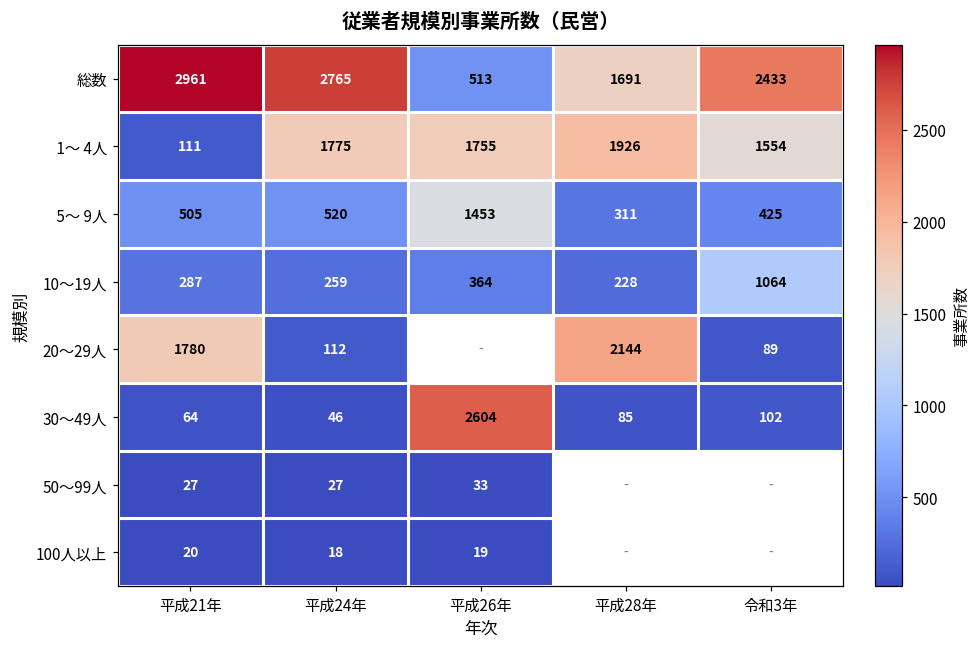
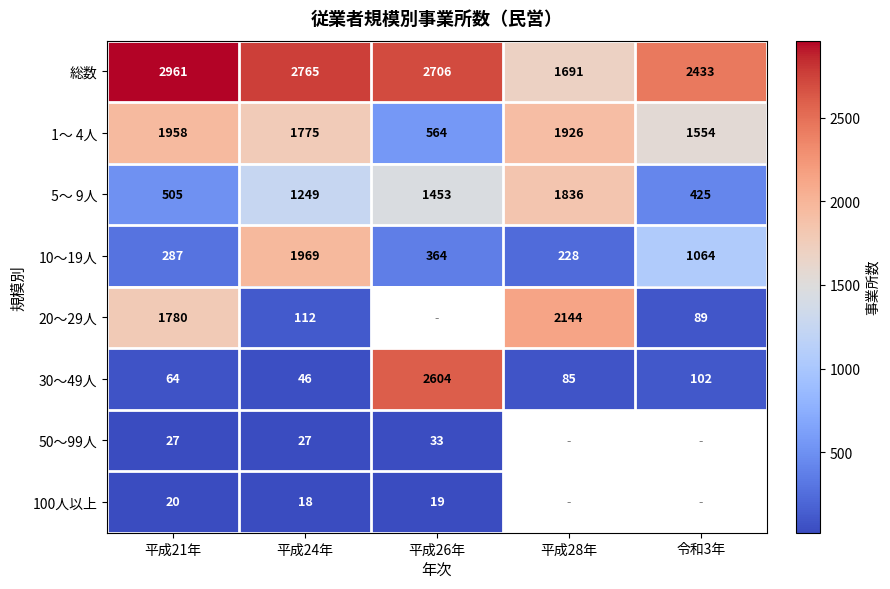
総数, 平成26年: 513 -> 2706
1～ 4人, 平成21年: 111 -> 1958
1～ 4人, 平成26年: 1755 -> 564
5～ 9人, 平成24年: 520 -> 1249
5～ 9人, 平成28年: 311 -> 1836
10～19人, 平成24年: 259 -> 1969
